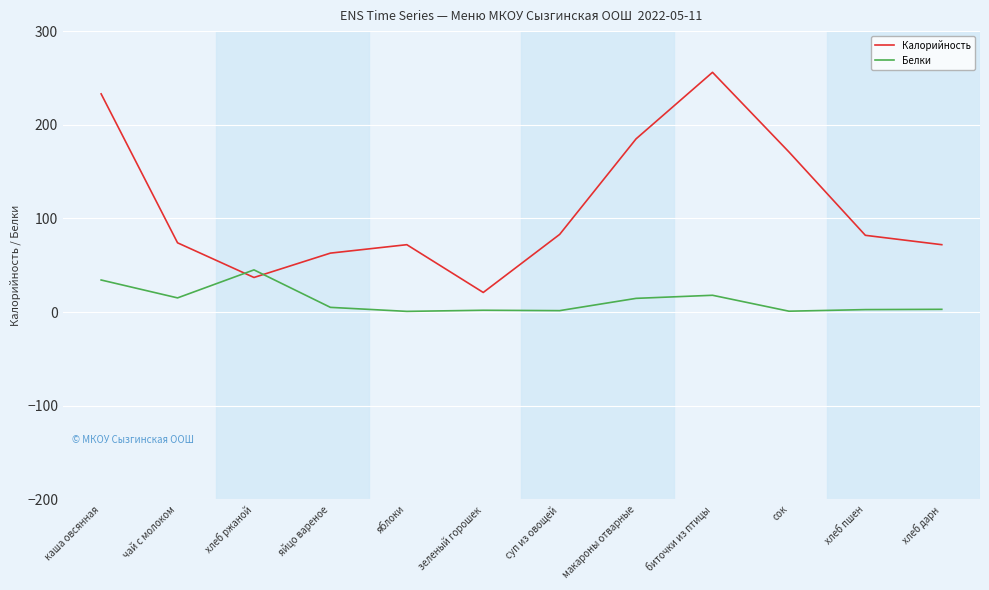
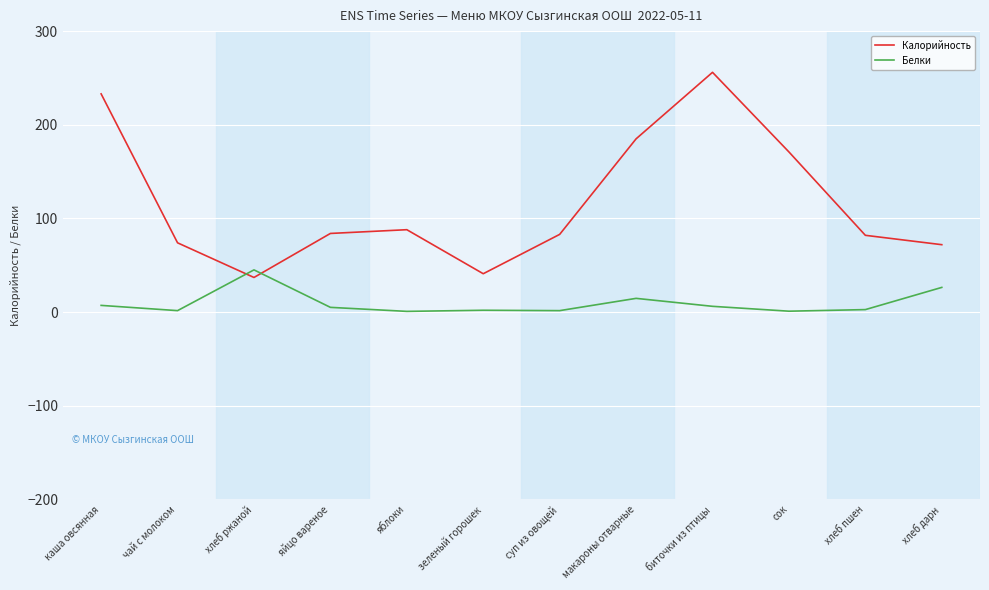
Белки, каша овсянная: 30 -> 10
Белки, чай с молоком: 20 -> 0
Калорийность, яйцо вареное: 60 -> 80
Калорийность, яблоки: 70 -> 90
Калорийность, зеленый горошек: 20 -> 40
Белки, биточки из птицы: 20 -> 10
Белки, хлеб дарн: 0 -> 30
